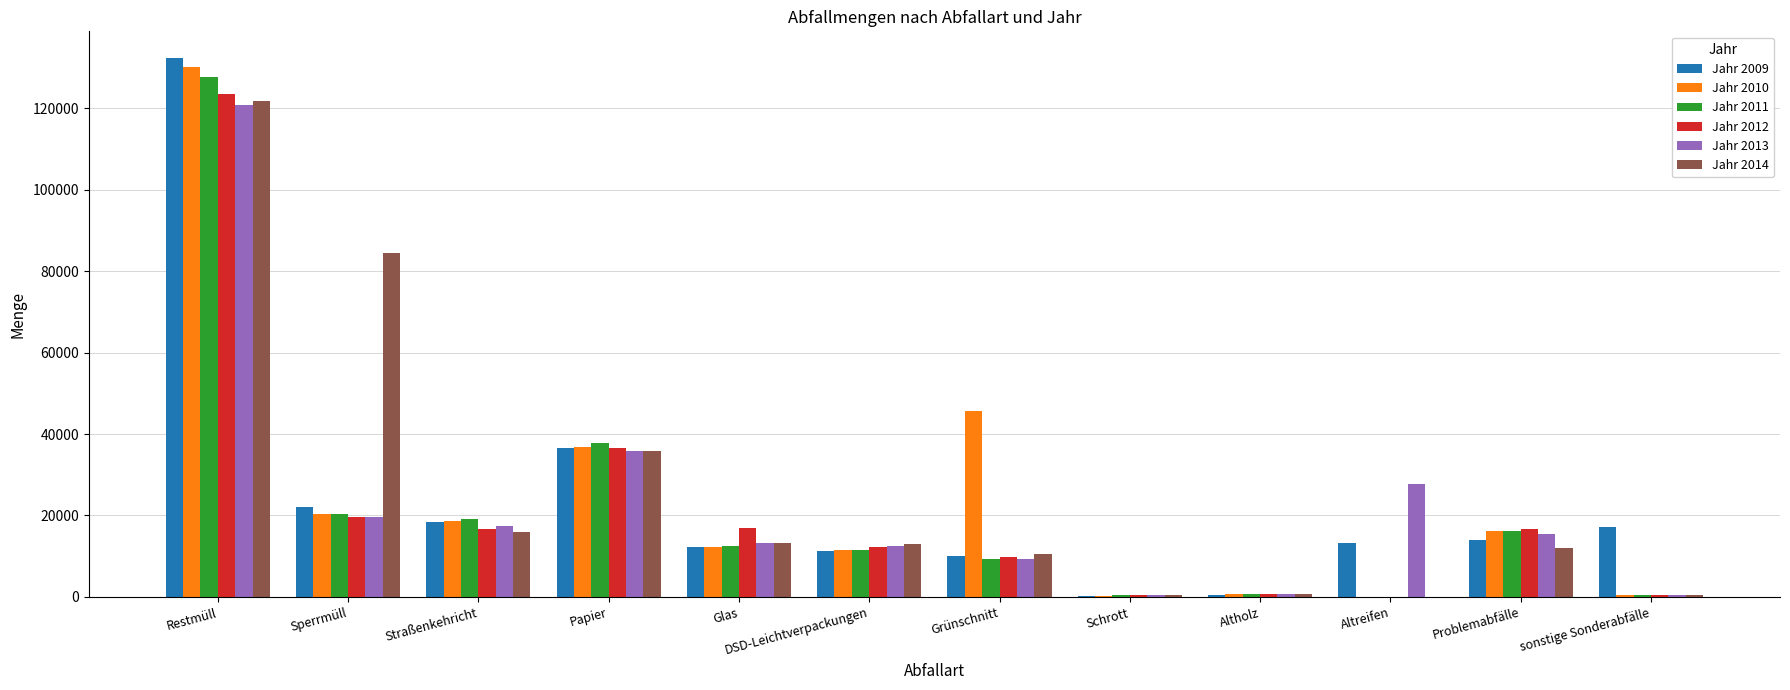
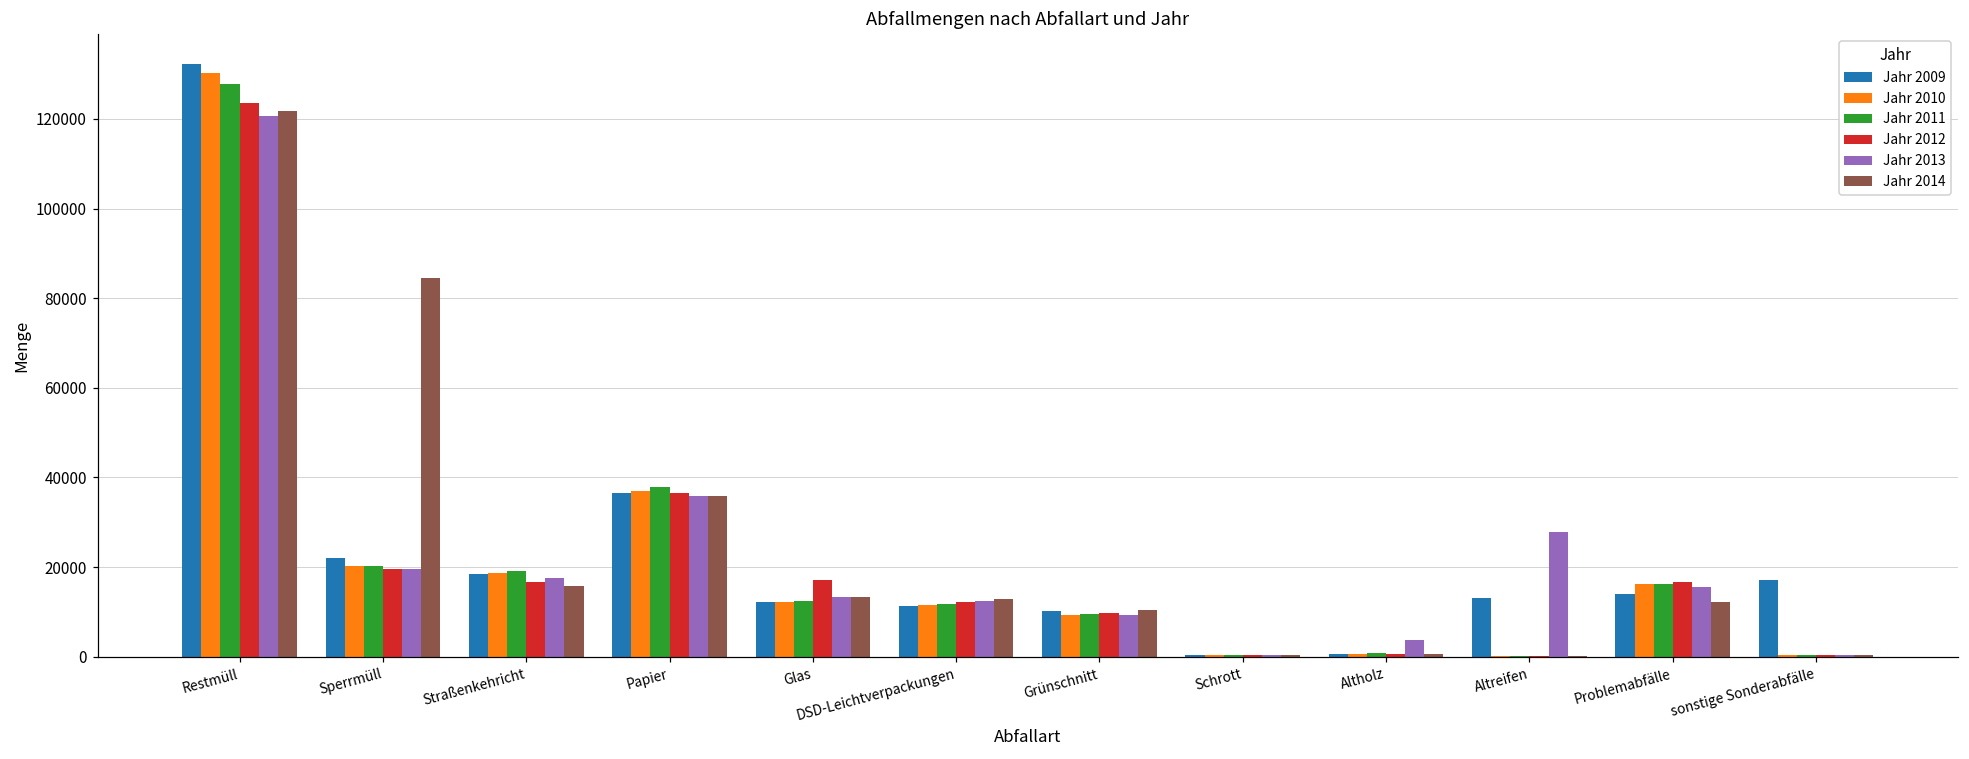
Jahr 2010, Grünschnitt: 46000 -> 9000
Jahr 2013, Altholz: 1000 -> 4000
